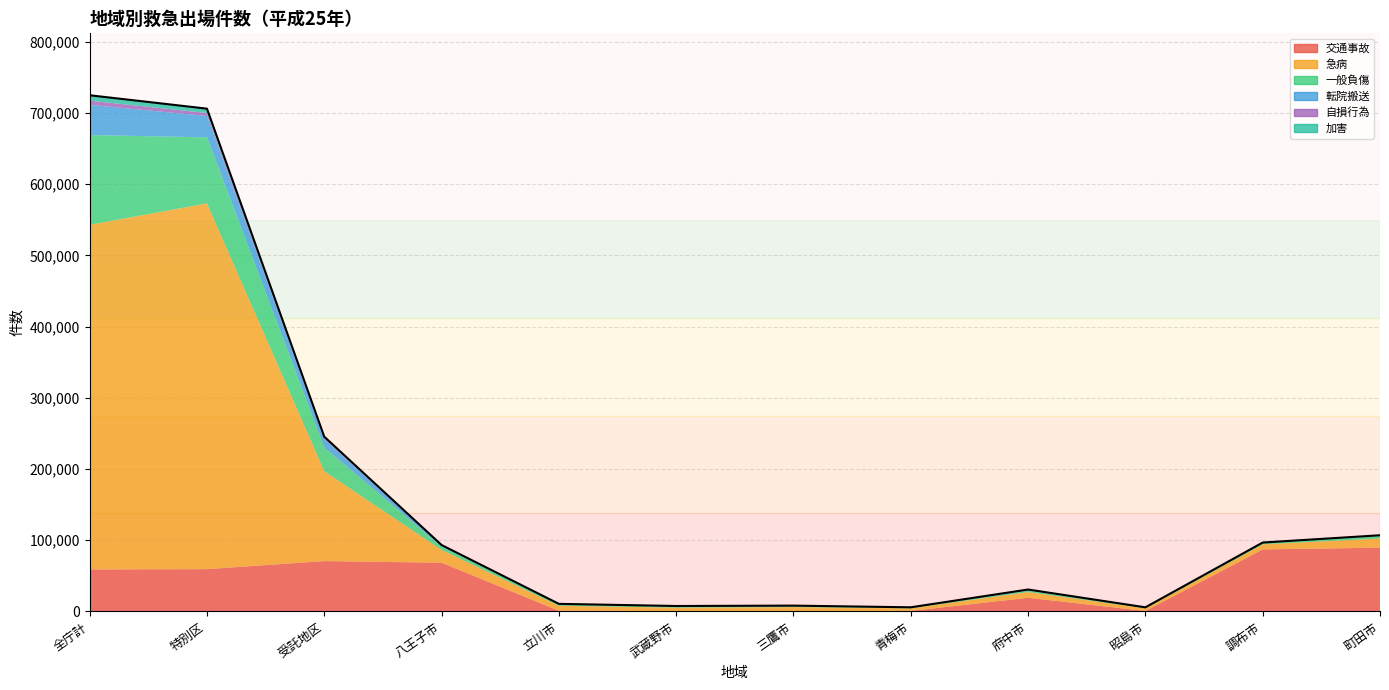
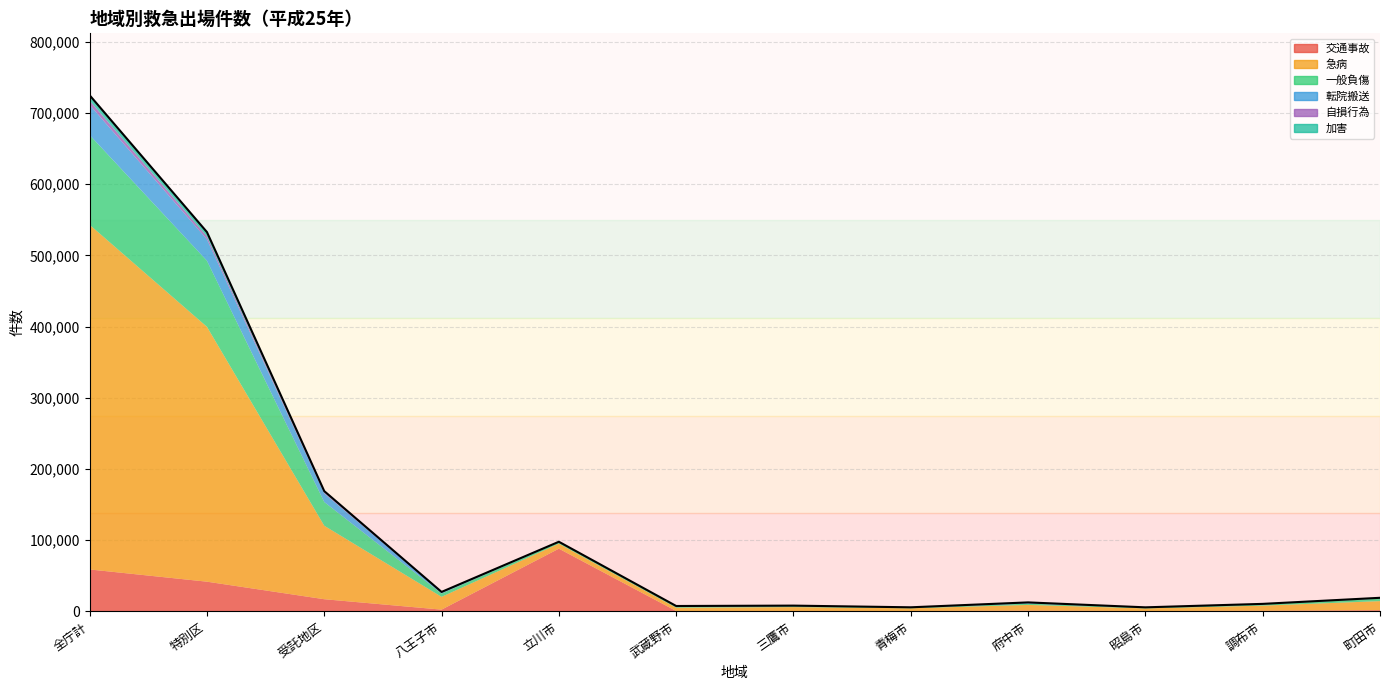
交通事故, 特別区: 60,000 -> 40,000
急病, 特別区: 510,000 -> 360,000
交通事故, 受託地区: 70,000 -> 20,000
急病, 受託地区: 130,000 -> 100,000
交通事故, 八王子市: 70,000 -> 0
交通事故, 立川市: 0 -> 90,000
交通事故, 府中市: 20,000 -> 0
交通事故, 調布市: 90,000 -> 0
交通事故, 町田市: 90,000 -> 0
